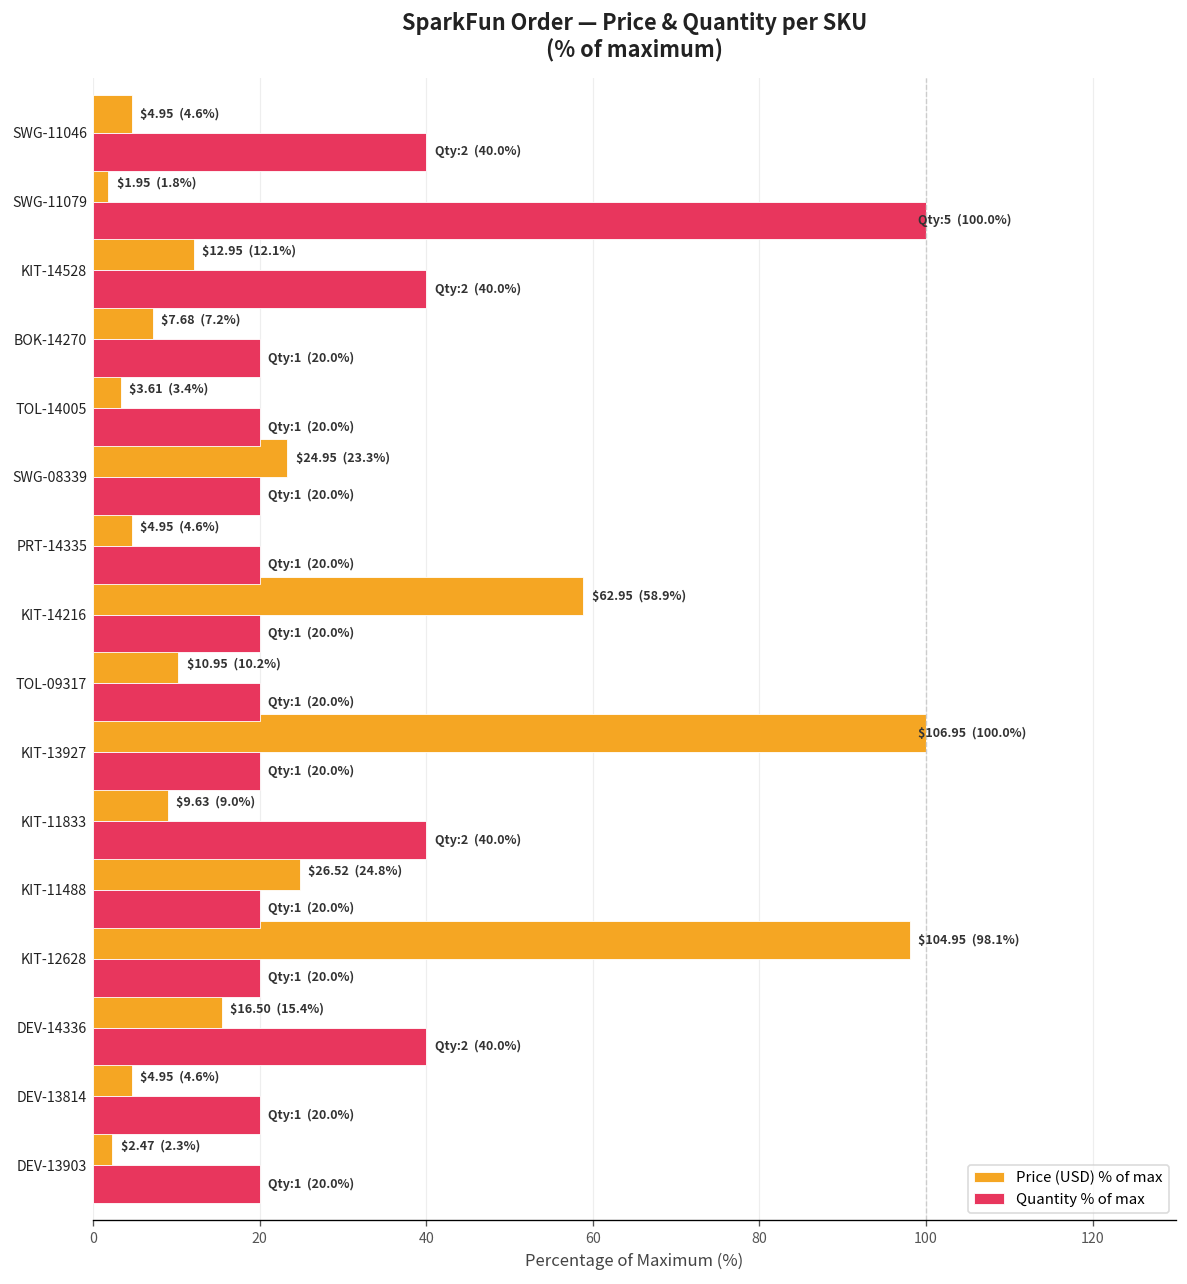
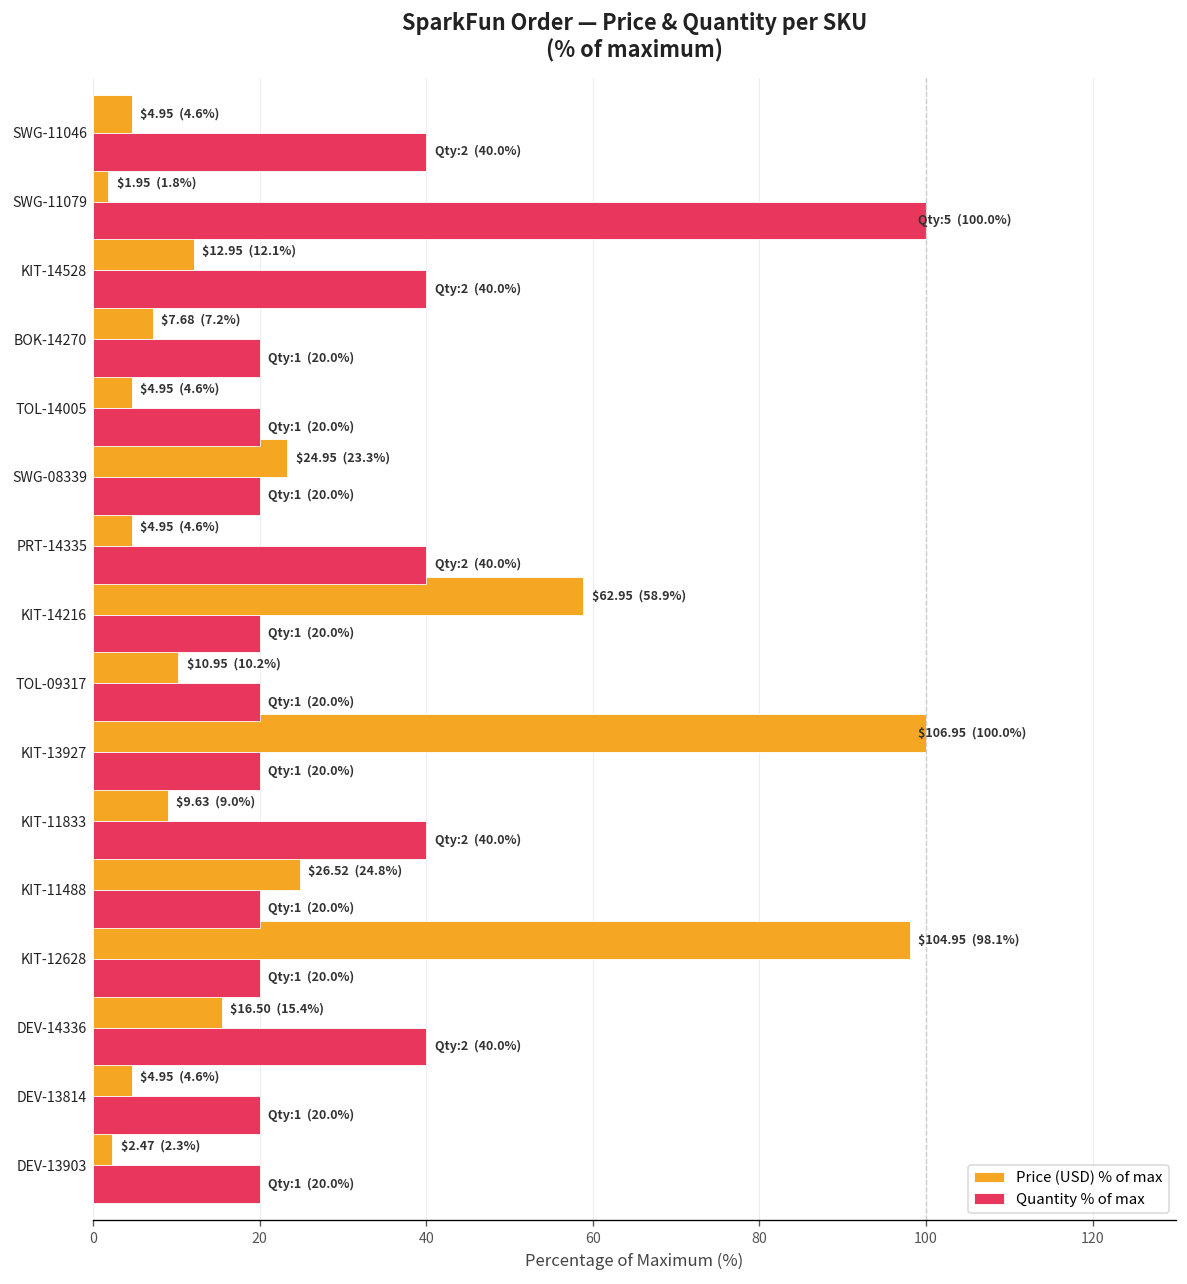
Price (USD) % of max, TOL-14005: $3.61 (3.4%) -> $4.95 (4.6%)
Quantity % of max, PRT-14335: 1 (20.0%) -> 2 (40.0%)
